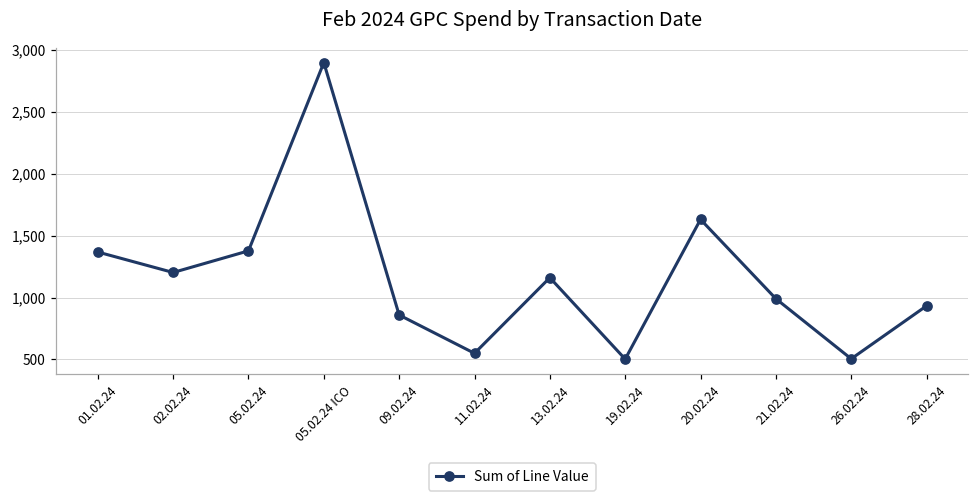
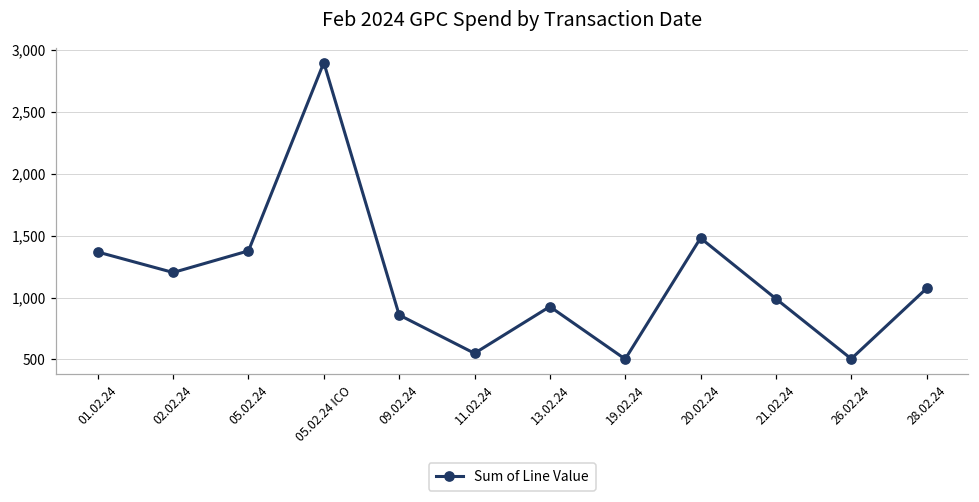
13.02.24: 1,160 -> 930
20.02.24: 1,630 -> 1,480
28.02.24: 930 -> 1,070
